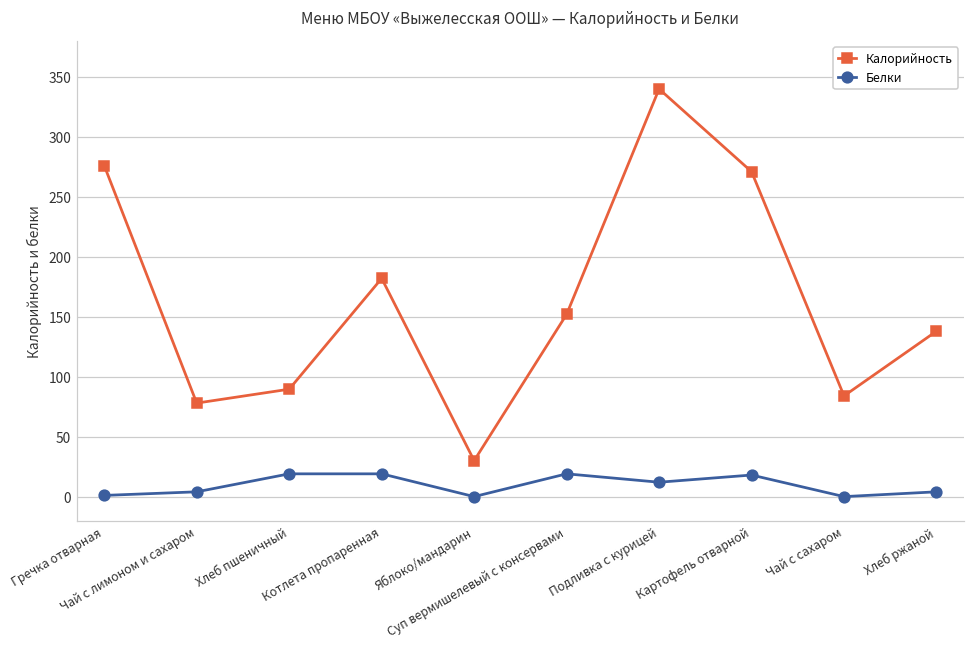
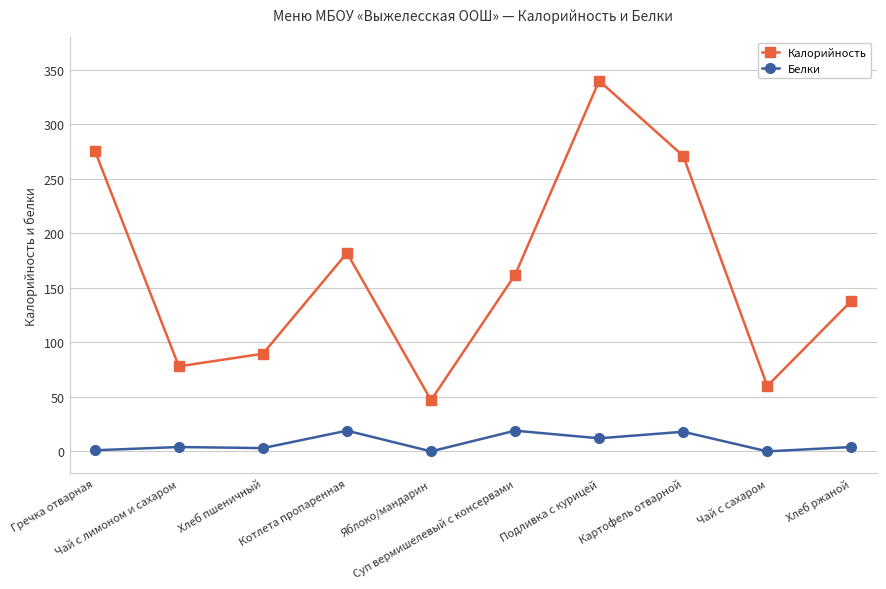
Белки, Хлеб пшеничный: 19 -> 3
Калорийность, Яблоко/мандарин: 30 -> 47
Калорийность, Суп вермишелевый с консервами: 152 -> 162
Калорийность, Чай с сахаром: 84 -> 60
